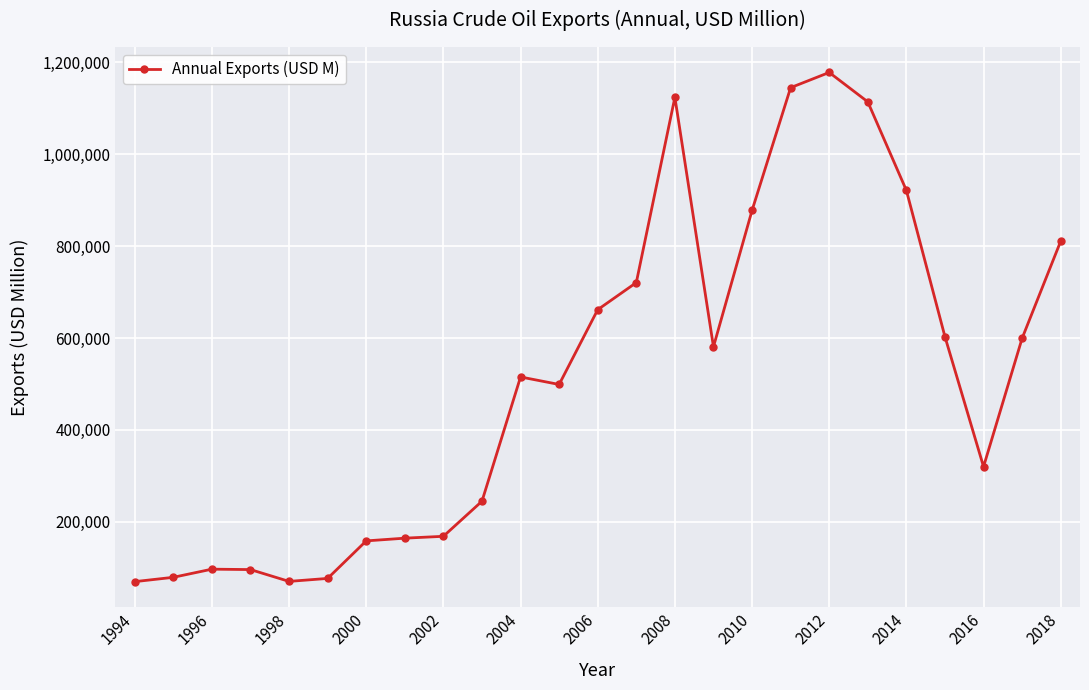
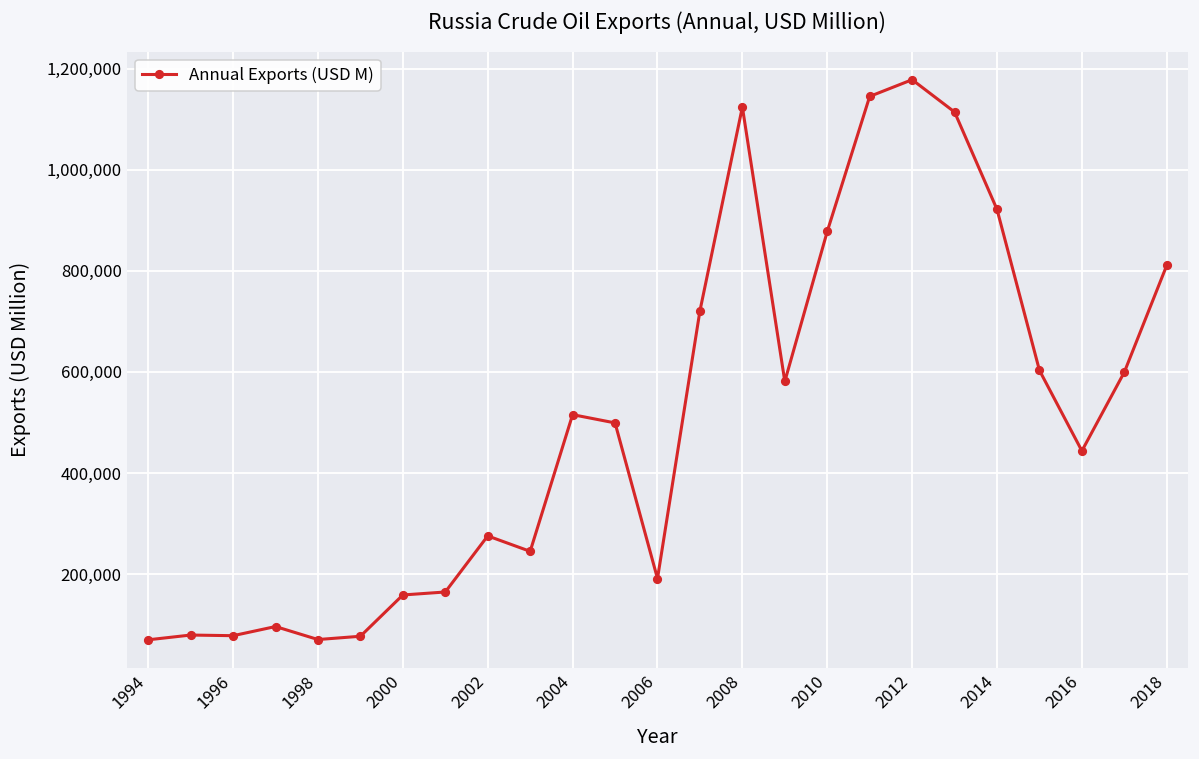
1996: 100,000 -> 80,000
2002: 170,000 -> 280,000
2006: 660,000 -> 190,000
2016: 320,000 -> 440,000
